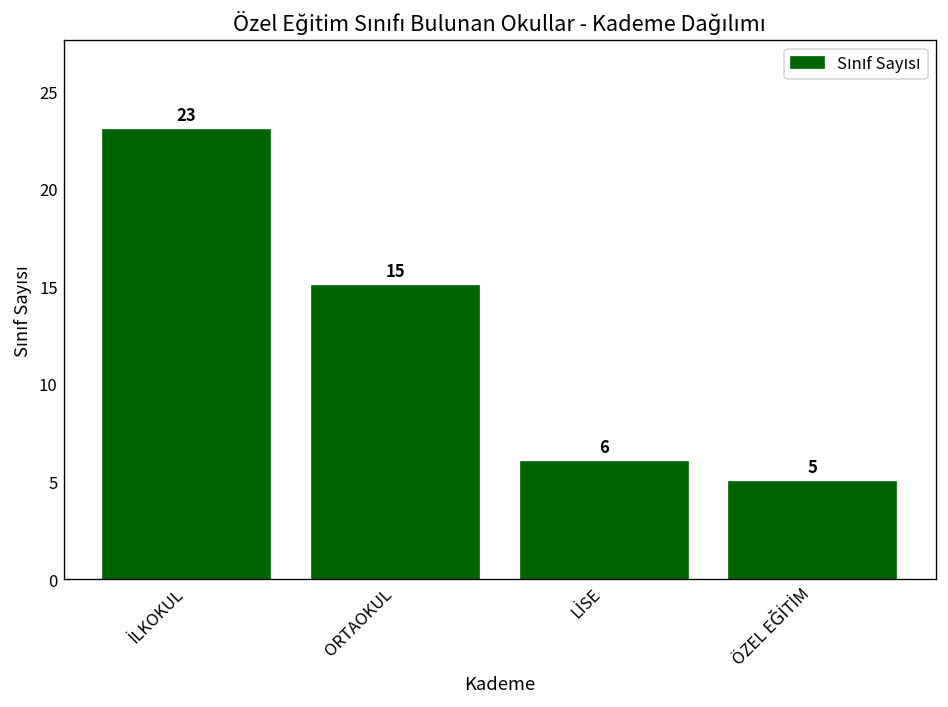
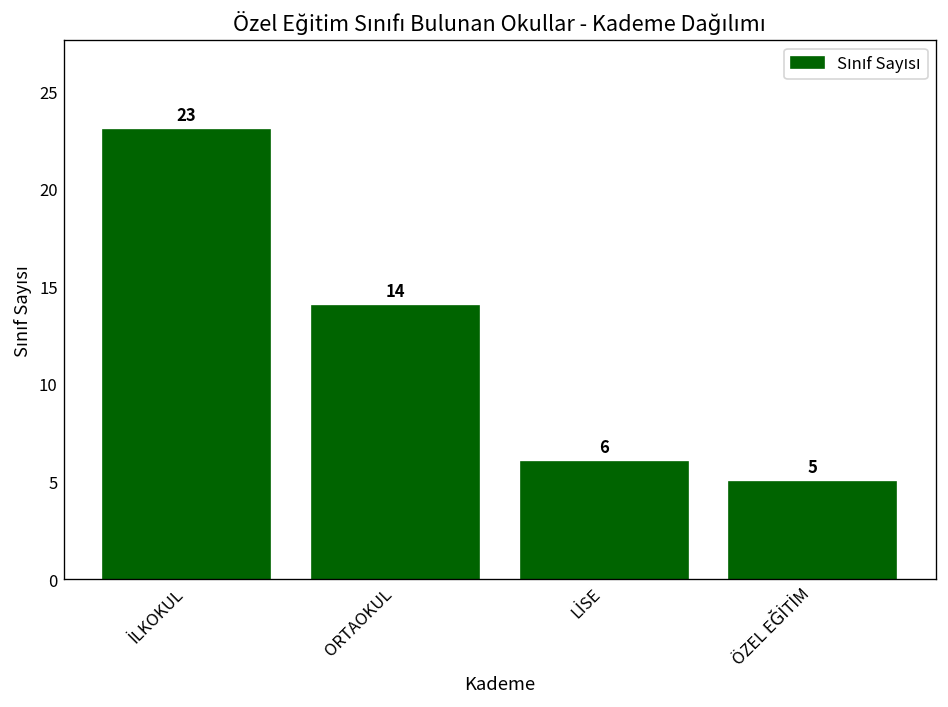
ORTAOKUL: 15 -> 14
